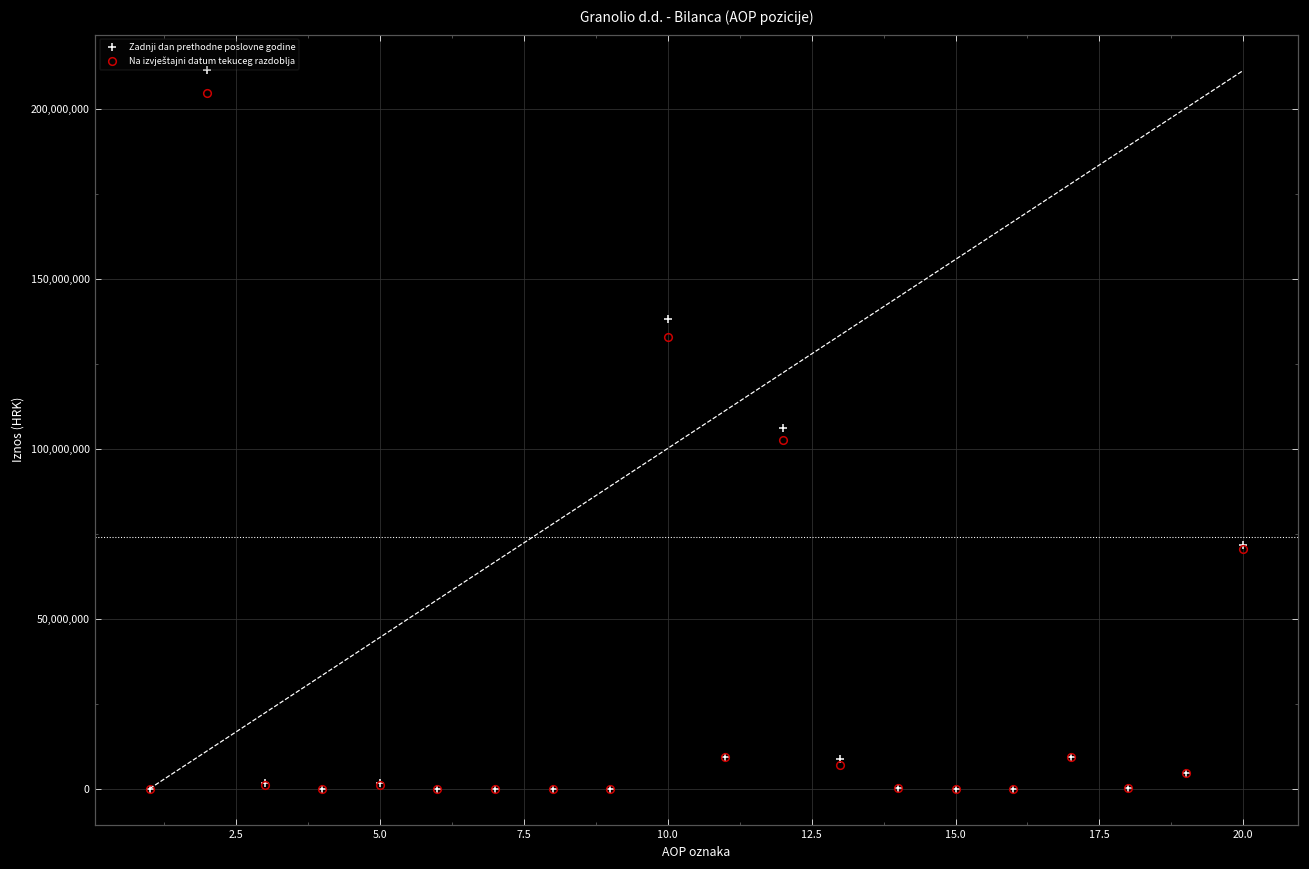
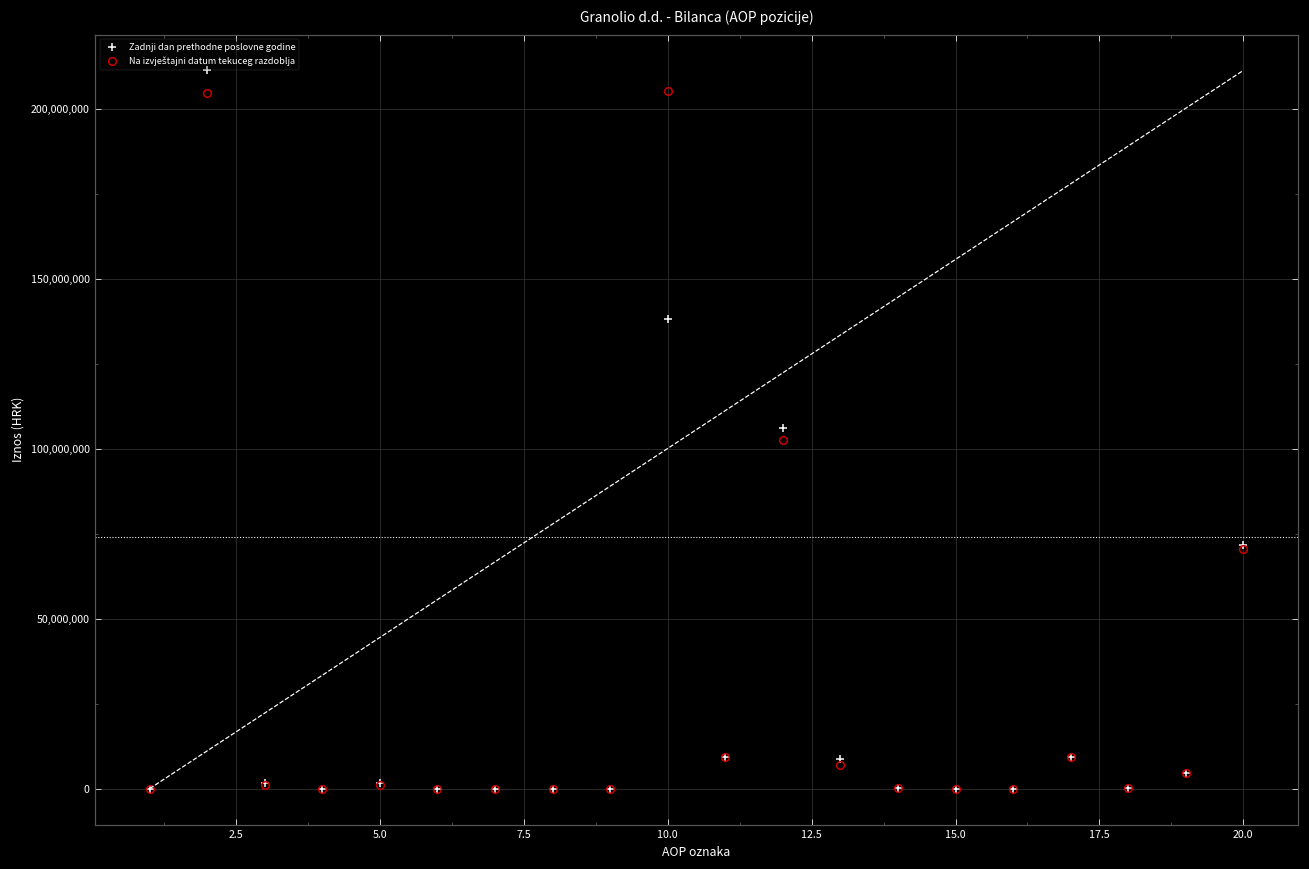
Na izvještajni datum tekuceg razdoblja, 10.0: 133,000,000 -> 205,000,000
